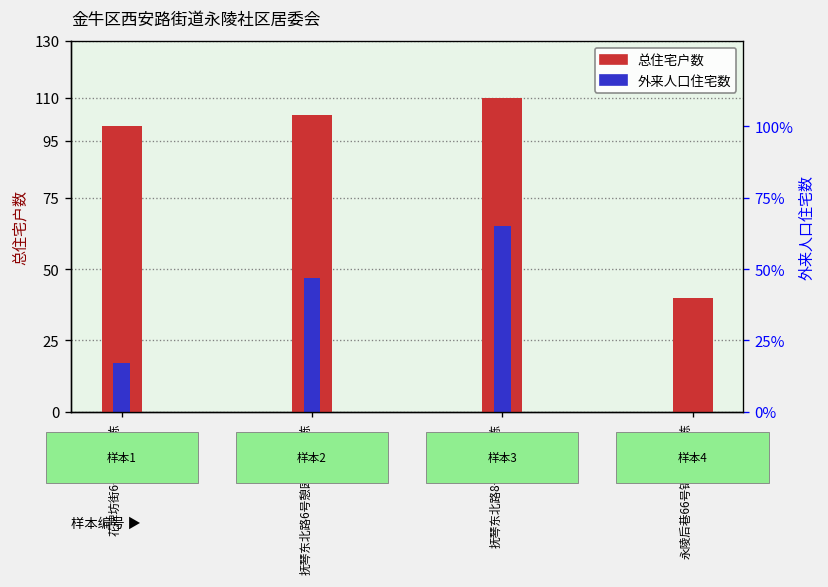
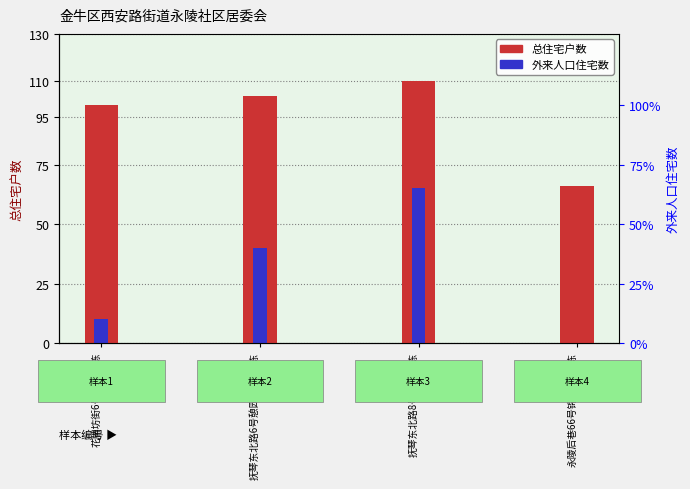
外来人口住宅数, 花牌坊街6号8栋、9栋: 17 -> 10
外来人口住宅数, 抚琴东北路6号憩园公寓1-2栋: 47 -> 40
总住宅户数, 永陵后巷66号锦城世家2栋: 40 -> 66
